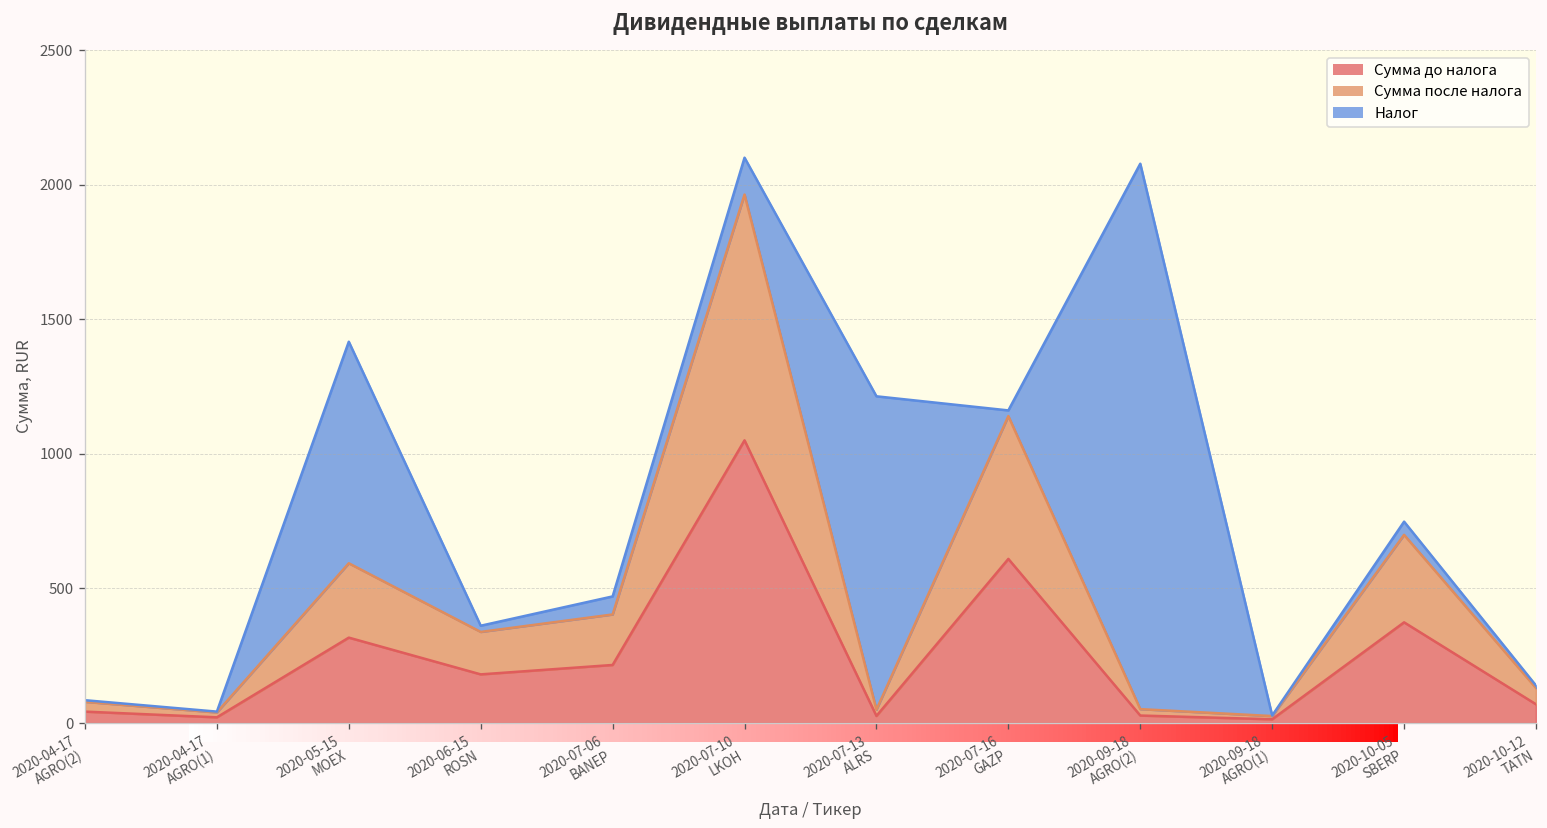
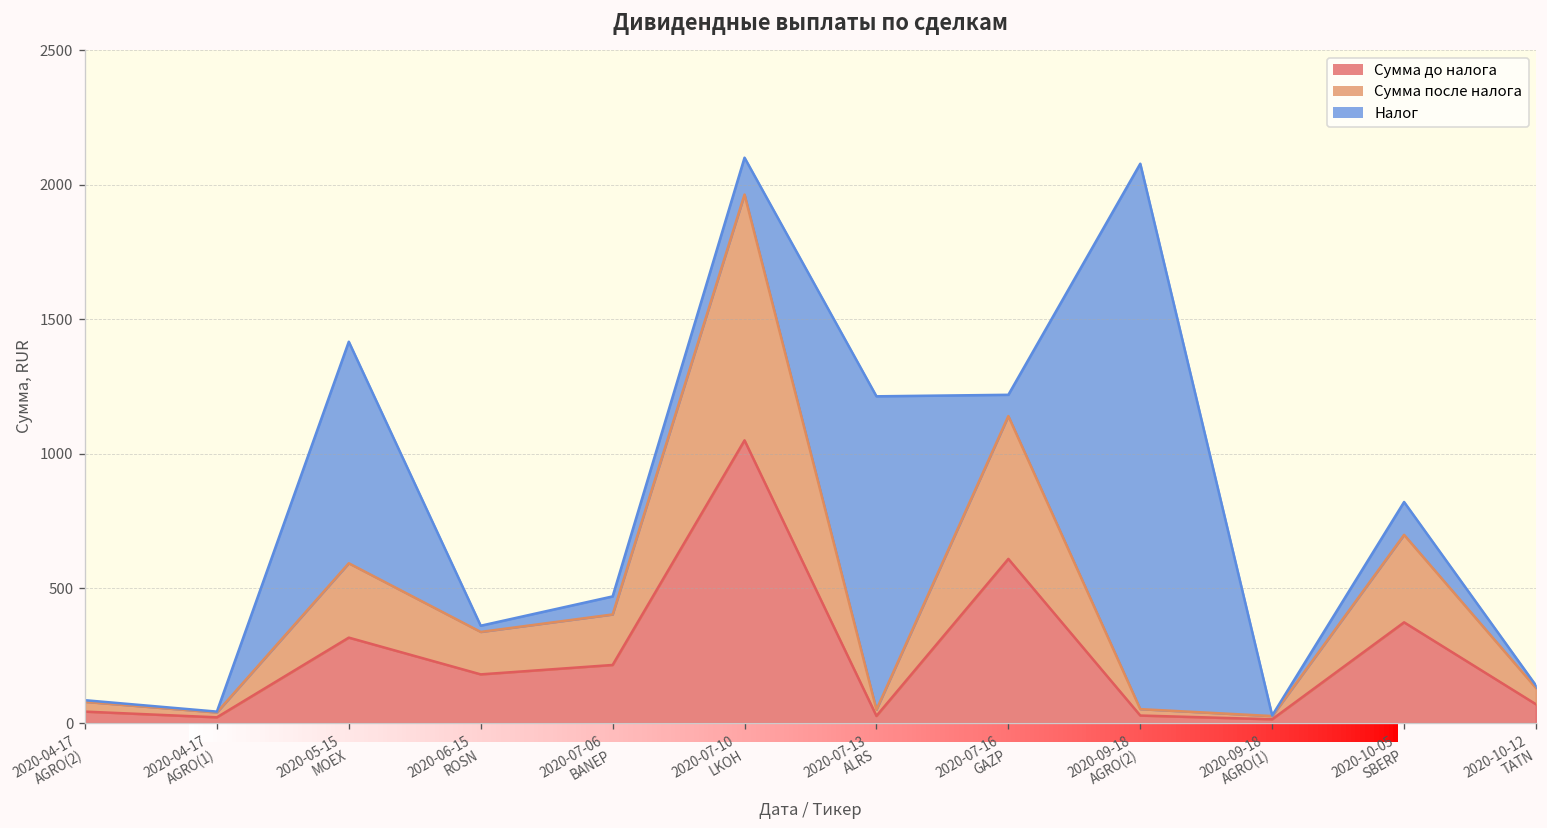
Налог, 2020-07-16 GAZP: 20 -> 80
Налог, 2020-10-05 SBERP: 50 -> 120
